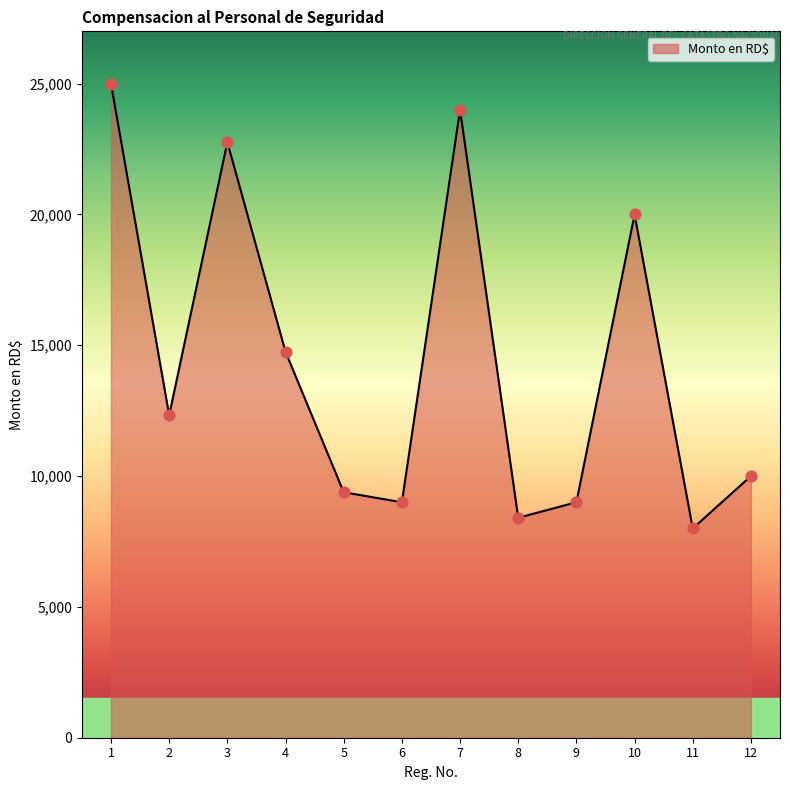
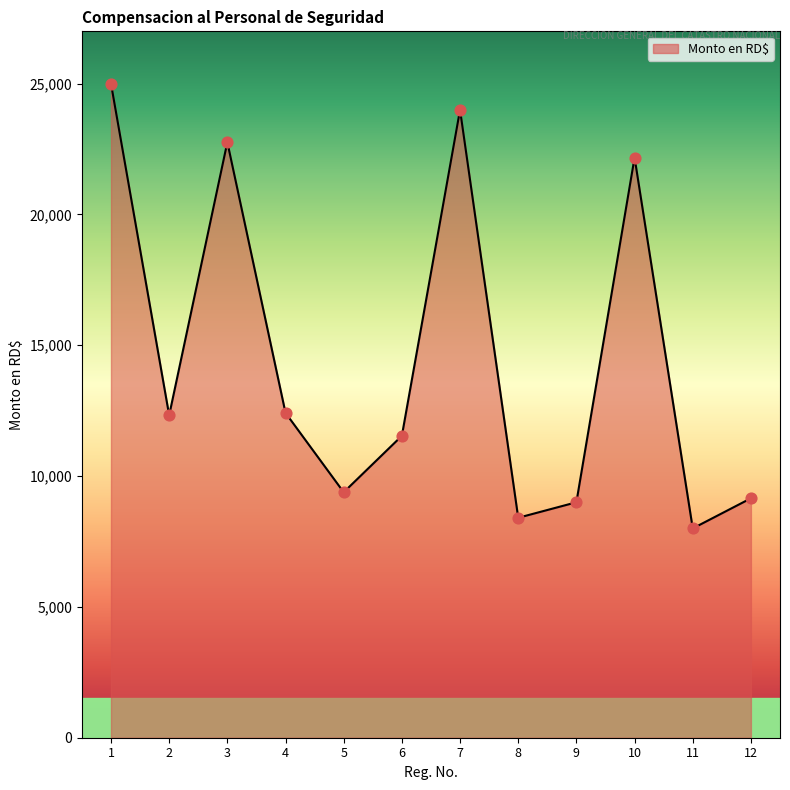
4: 14,800 -> 12,400
6: 9,000 -> 11,500
10: 20,000 -> 22,200
12: 10,000 -> 9,200
